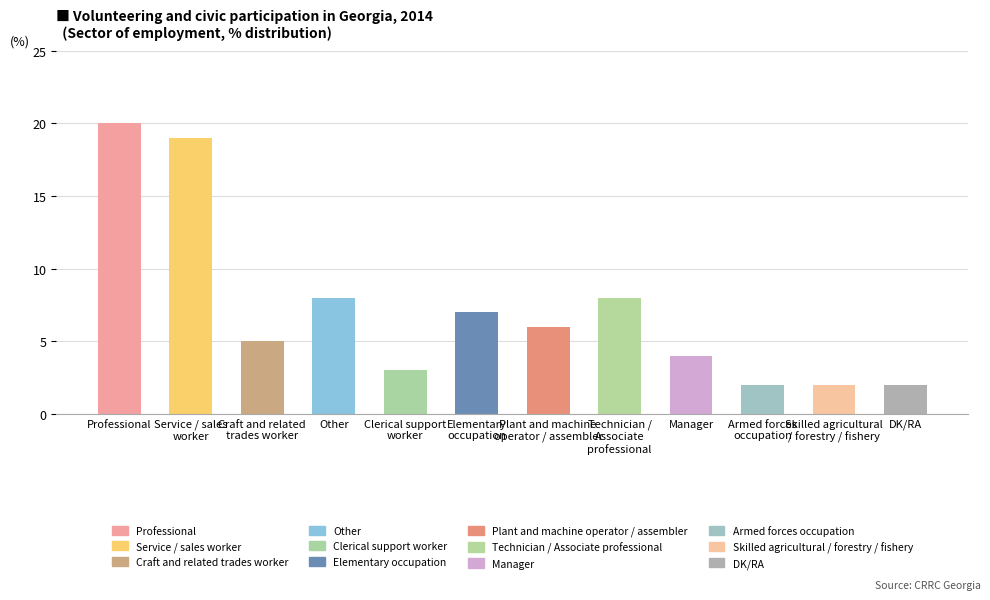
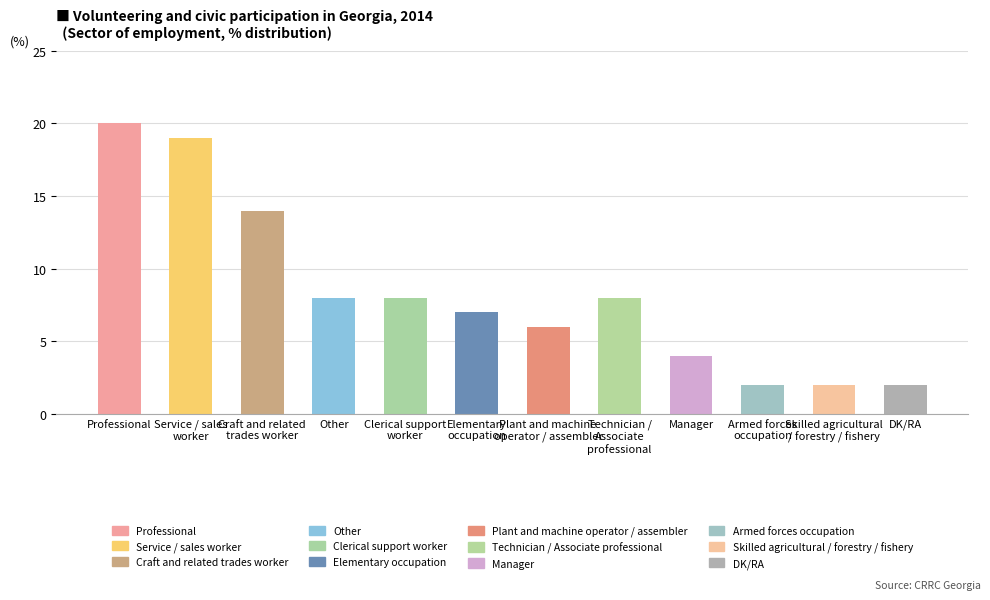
Craft and related trades worker: 5 -> 14
Clerical support worker: 3 -> 8
